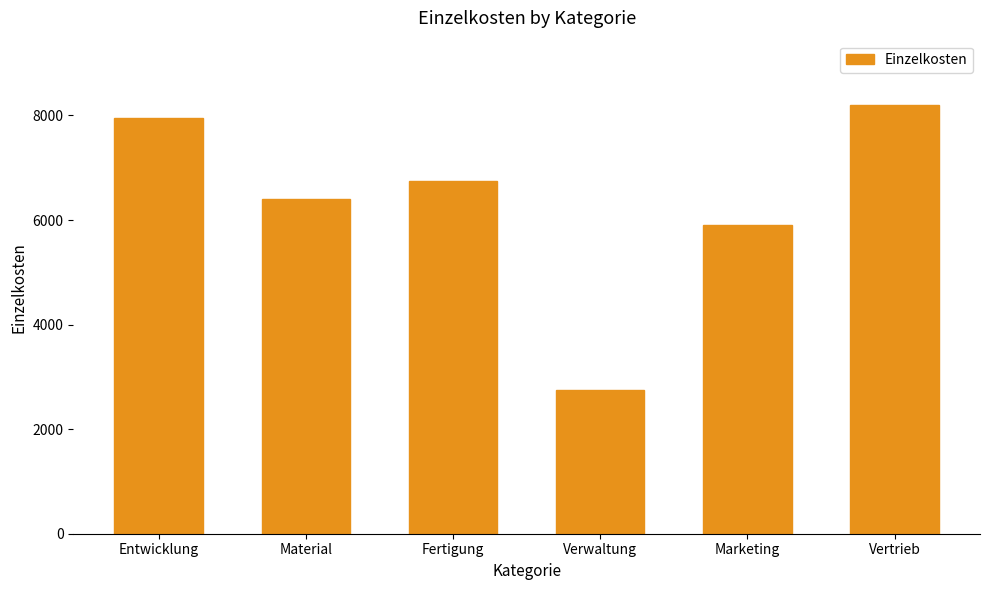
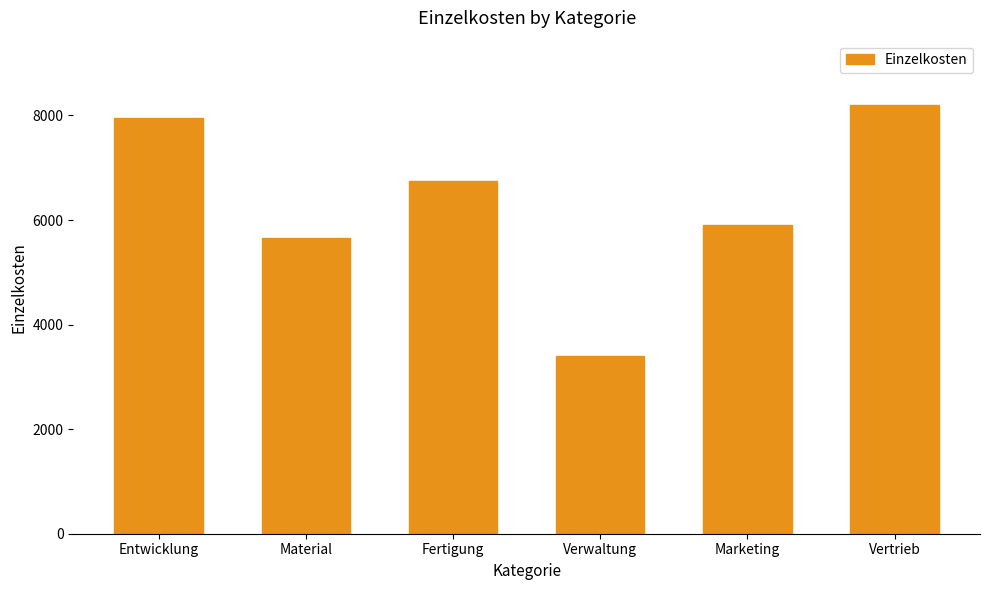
Material: 6400 -> 5700
Verwaltung: 2700 -> 3400
